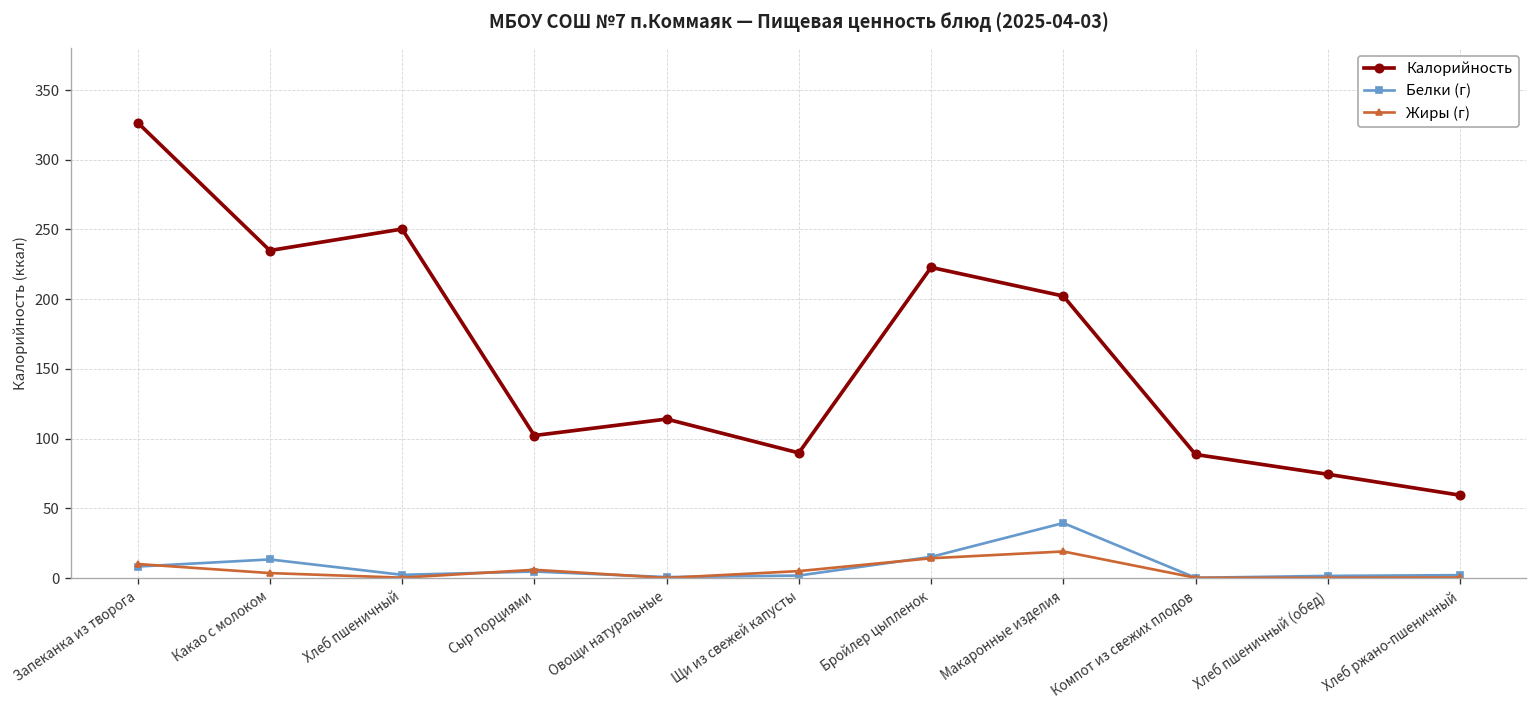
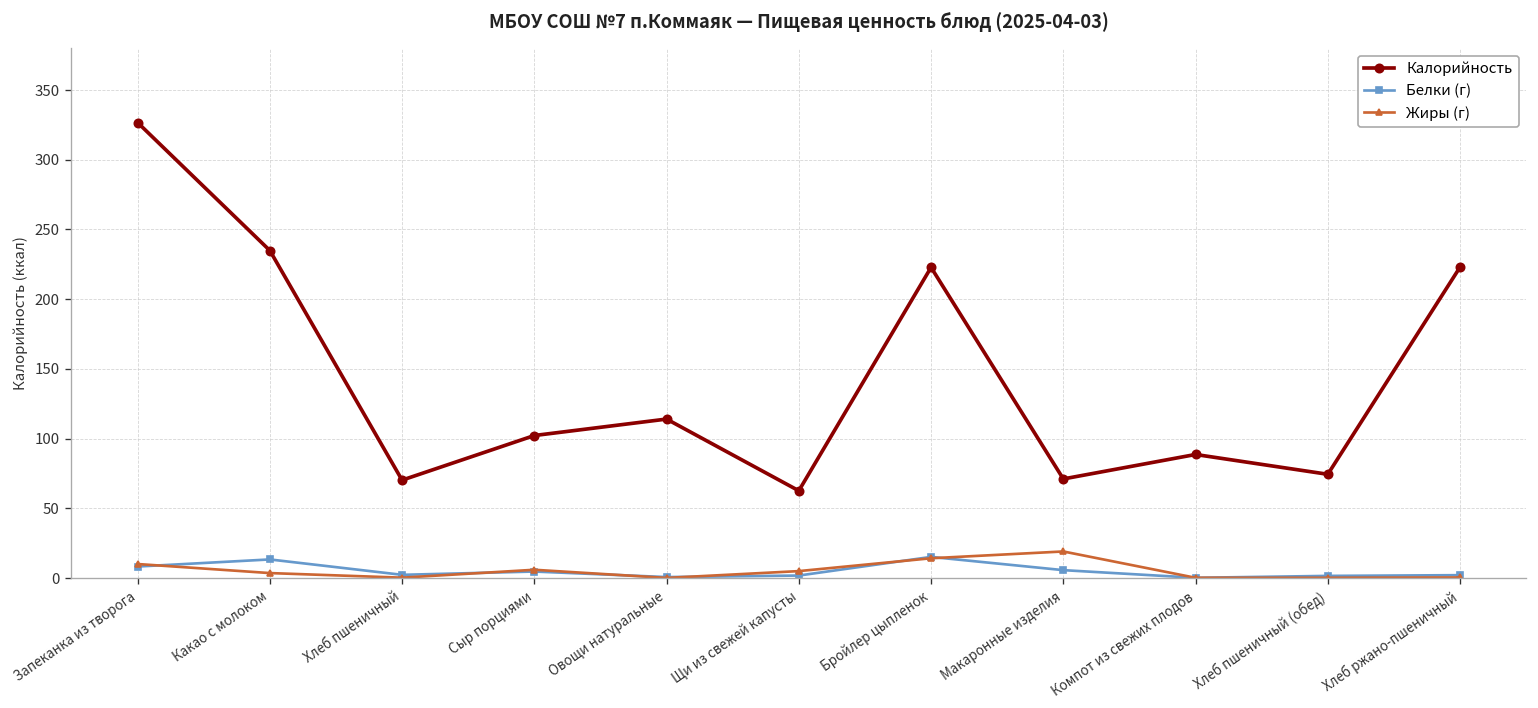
Калорийность, Хлеб пшеничный: 250 -> 70
Калорийность, Щи из свежей капусты: 90 -> 63
Калорийность, Макаронные изделия: 202 -> 71
Белки (г), Макаронные изделия: 39 -> 6
Калорийность, Хлеб ржано-пшеничный: 59 -> 223
